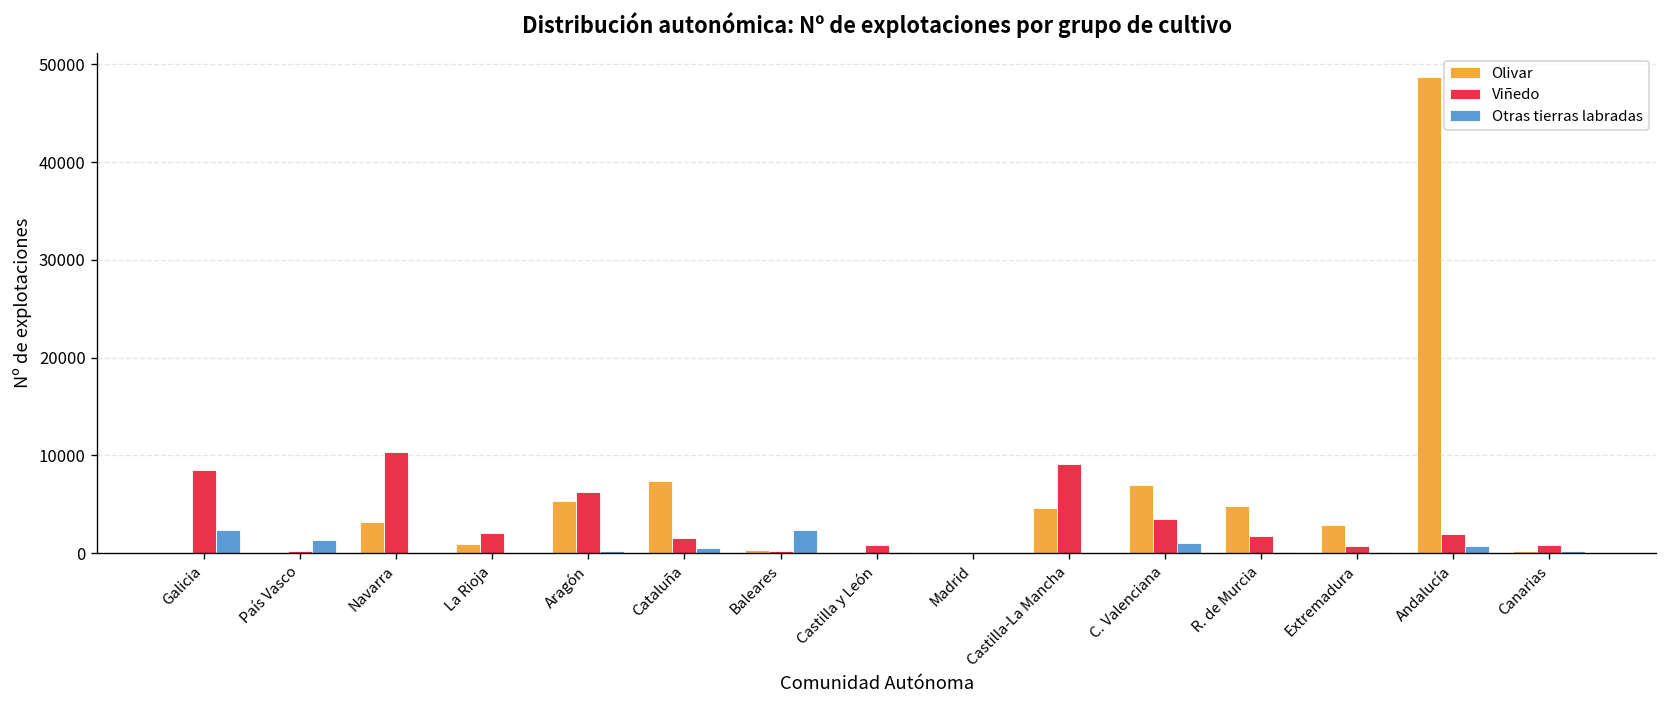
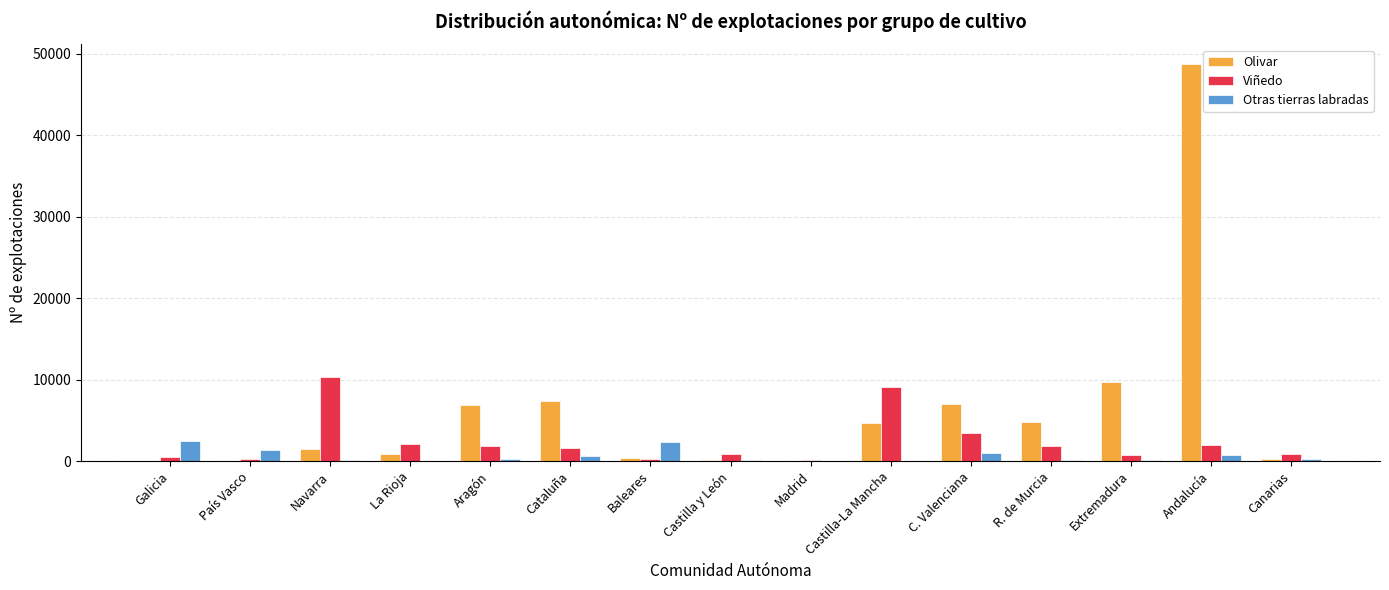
Viñedo, Galicia: 9000 -> 1000
Olivar, Navarra: 3000 -> 1000
Olivar, Aragón: 5000 -> 7000
Viñedo, Aragón: 6000 -> 2000
Olivar, Extremadura: 3000 -> 10000
